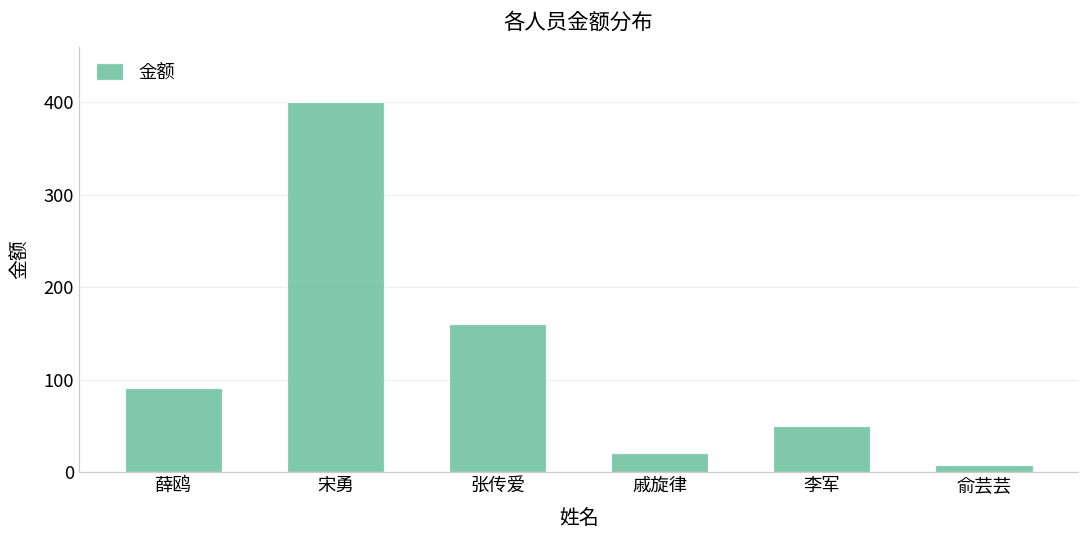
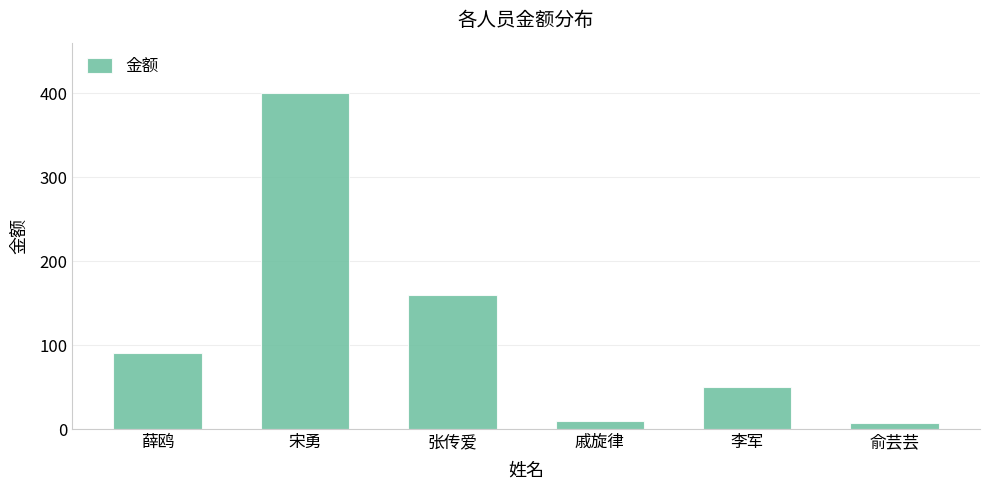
戚旋律: 20 -> 10
